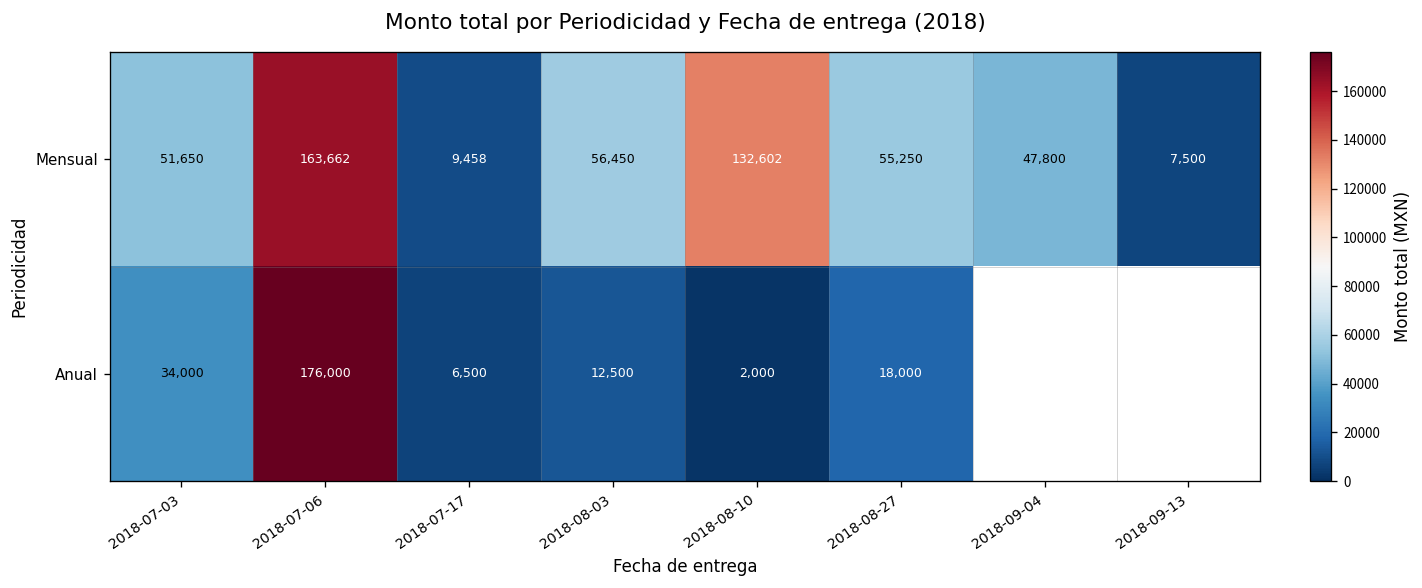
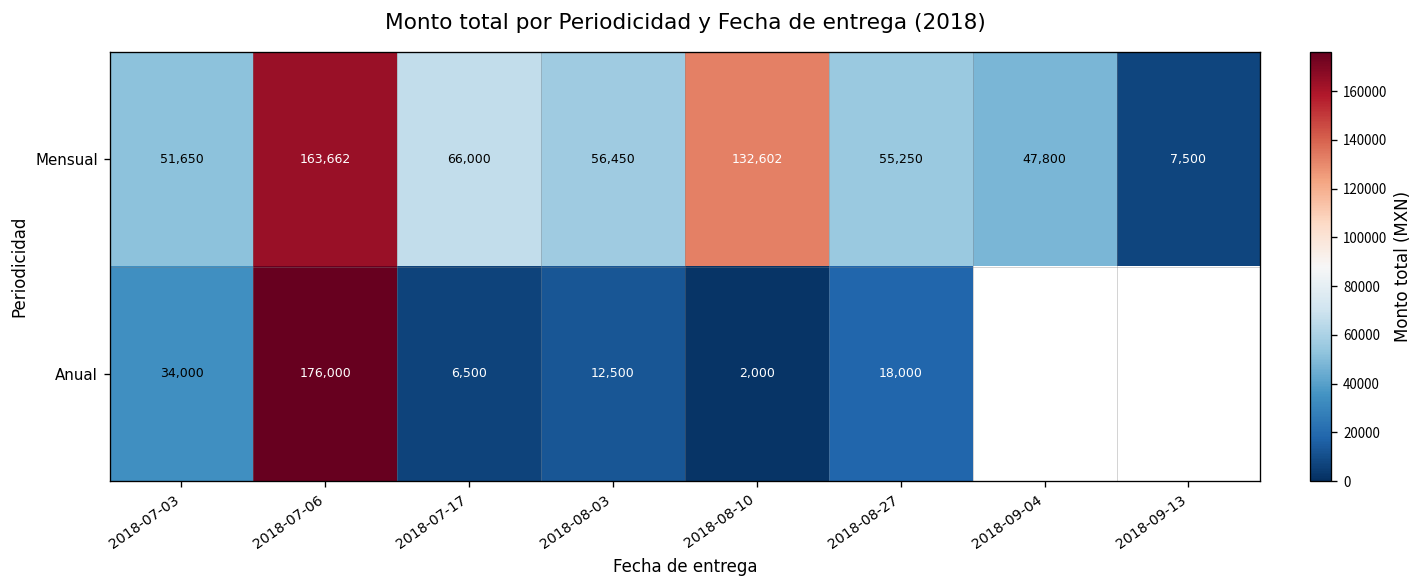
Mensual, 2018-07-17: 9,458 -> 66,000
